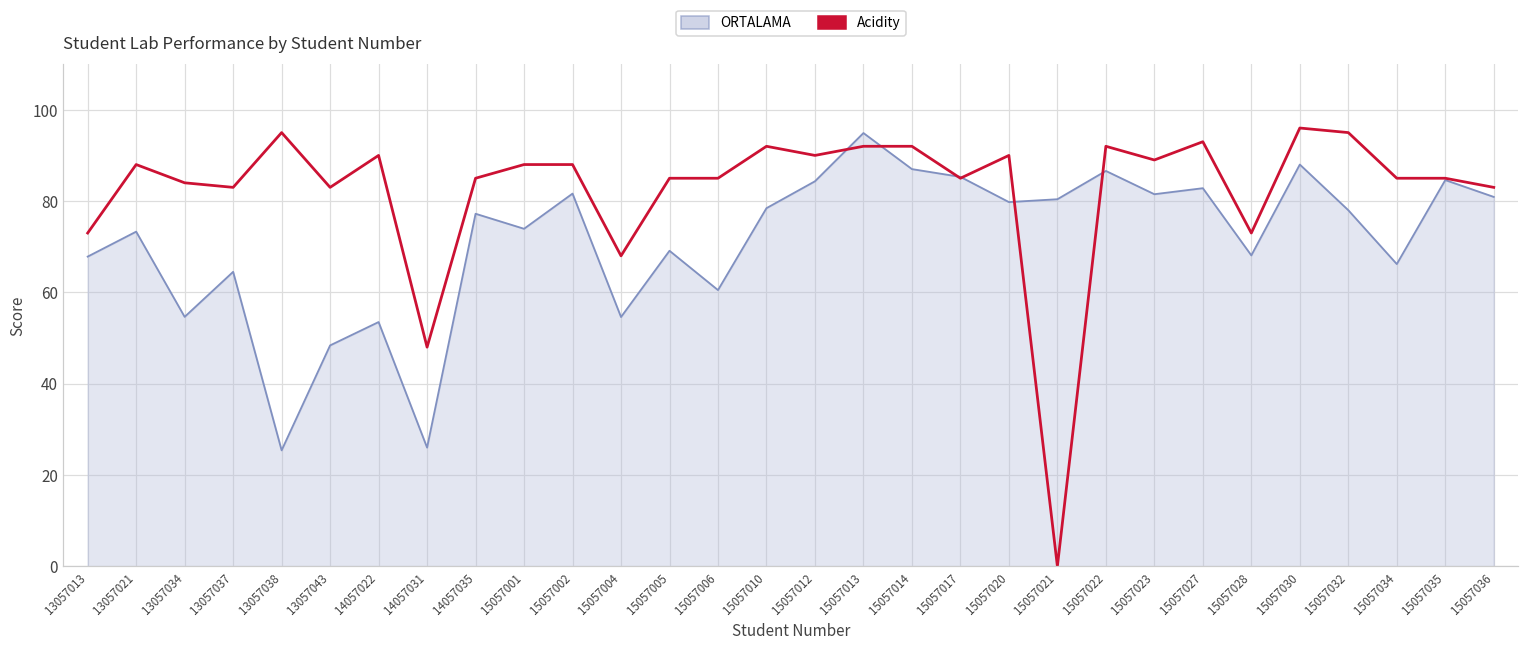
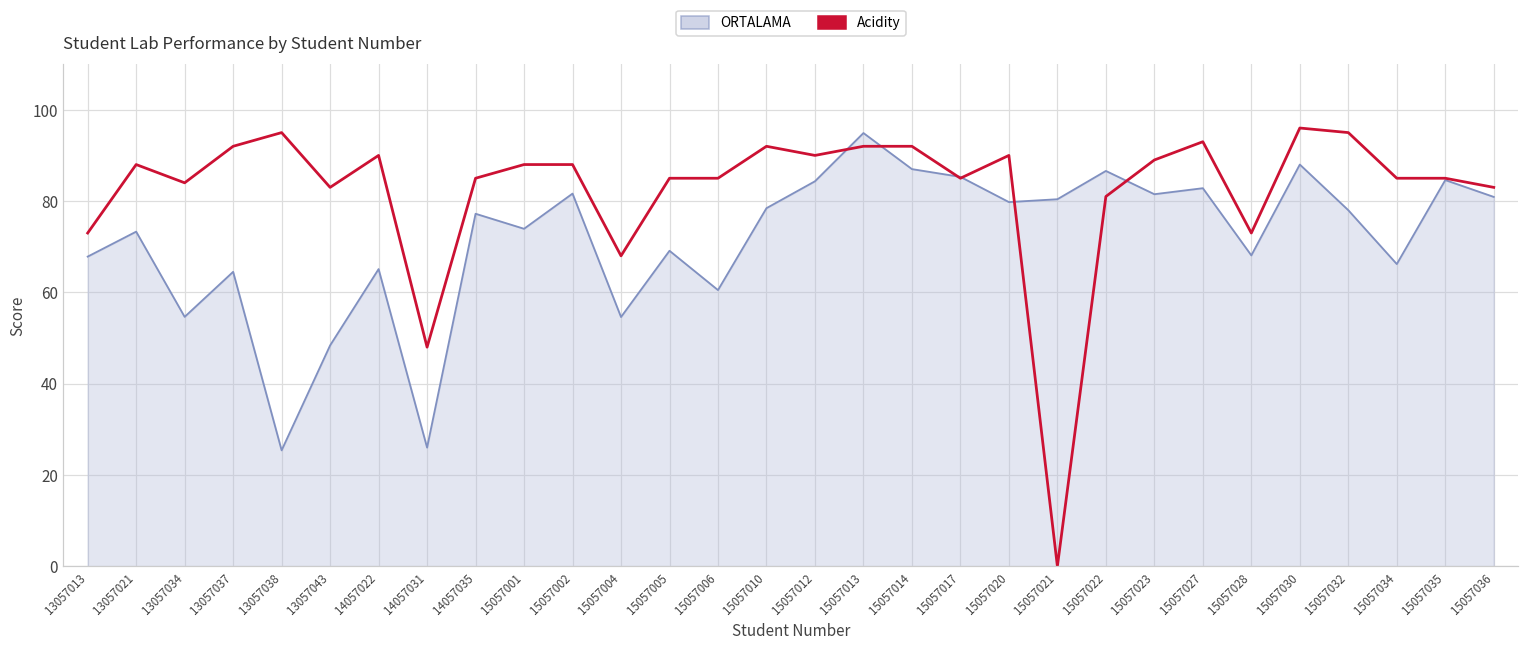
Acidity, 13057037: 83 -> 92
ORTALAMA, 14057022: 54 -> 65
Acidity, 15057022: 92 -> 81
